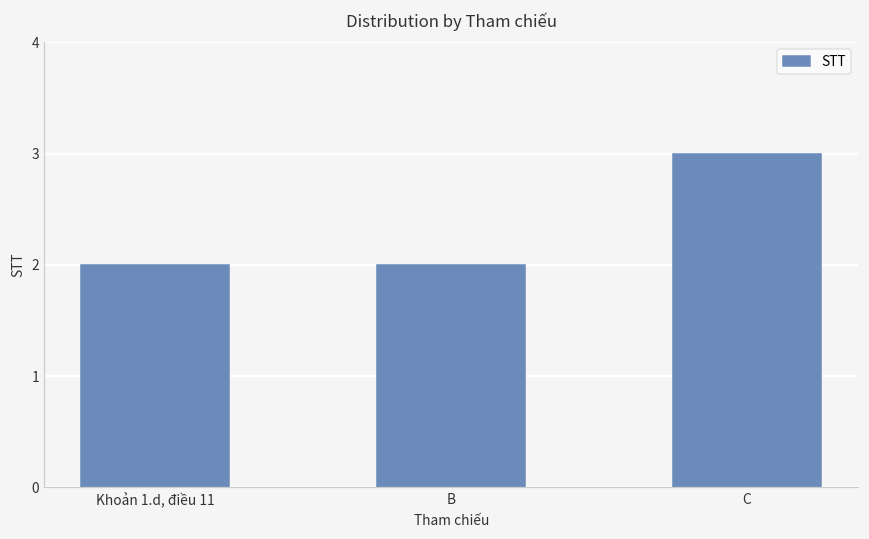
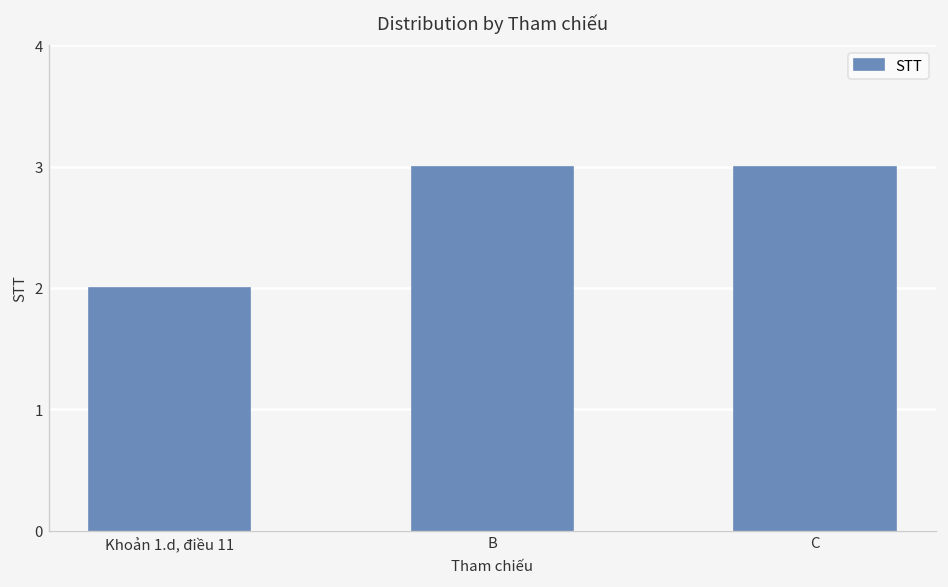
B: 2 -> 3
